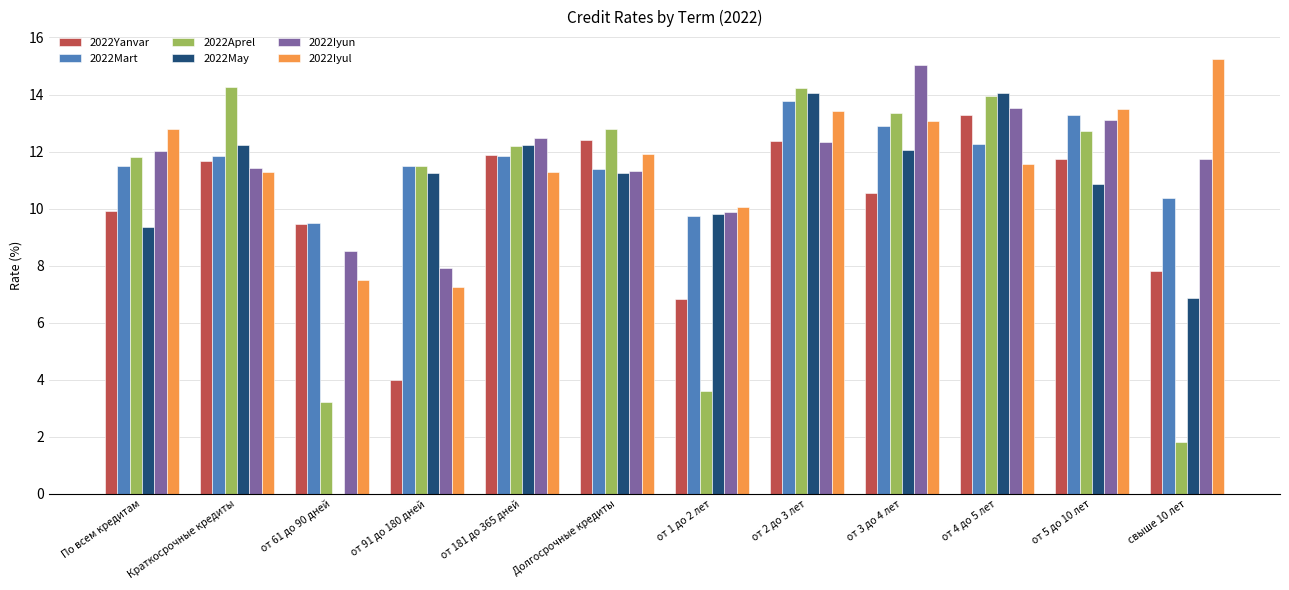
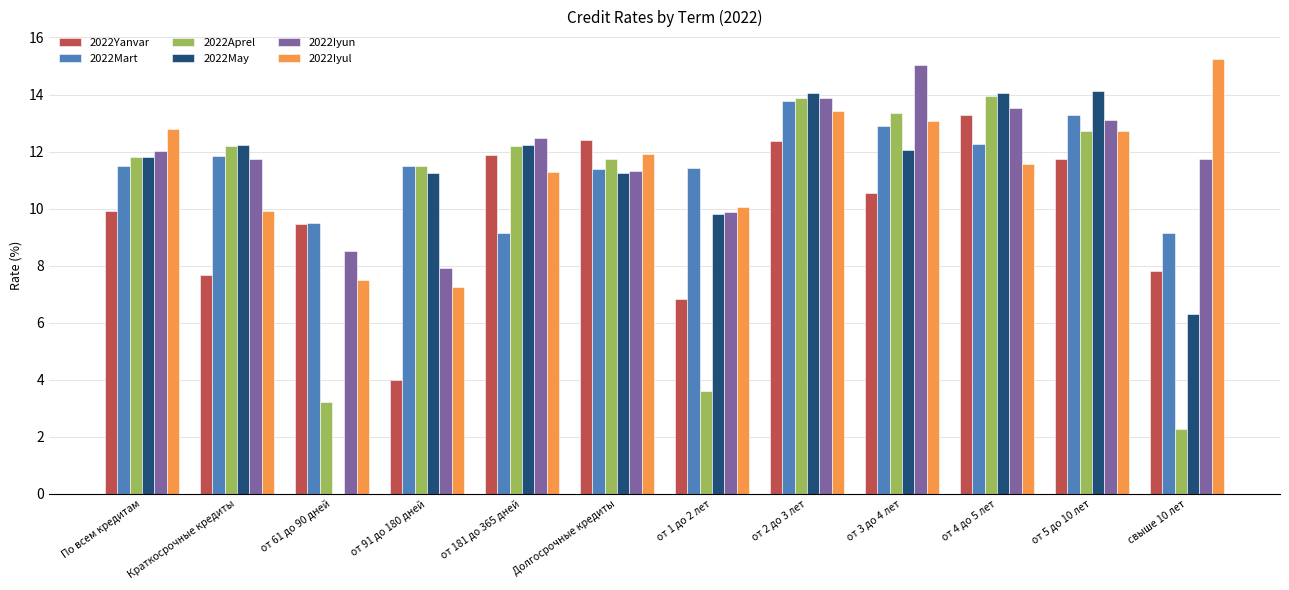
2022May, По всем кредитам: 9.3 -> 11.8
2022Yanvar, Краткосрочные кредиты: 11.7 -> 7.7
2022Aprel, Краткосрочные кредиты: 14.3 -> 12.2
2022Iyun, Краткосрочные кредиты: 11.4 -> 11.7
2022Iyul, Краткосрочные кредиты: 11.3 -> 9.9
2022Mart, от 181 до 365 дней: 11.8 -> 9.1
2022Aprel, Долгосрочные кредиты: 12.8 -> 11.8
2022Mart, от 1 до 2 лет: 9.7 -> 11.4
2022Aprel, от 2 до 3 лет: 14.2 -> 13.9
2022Iyun, от 2 до 3 лет: 12.3 -> 13.9
2022May, от 5 до 10 лет: 10.9 -> 14.1
2022Iyul, от 5 до 10 лет: 13.5 -> 12.7
2022Mart, свыше 10 лет: 10.4 -> 9.1
2022Aprel, свыше 10 лет: 1.8 -> 2.3
2022May, свыше 10 лет: 6.9 -> 6.3
